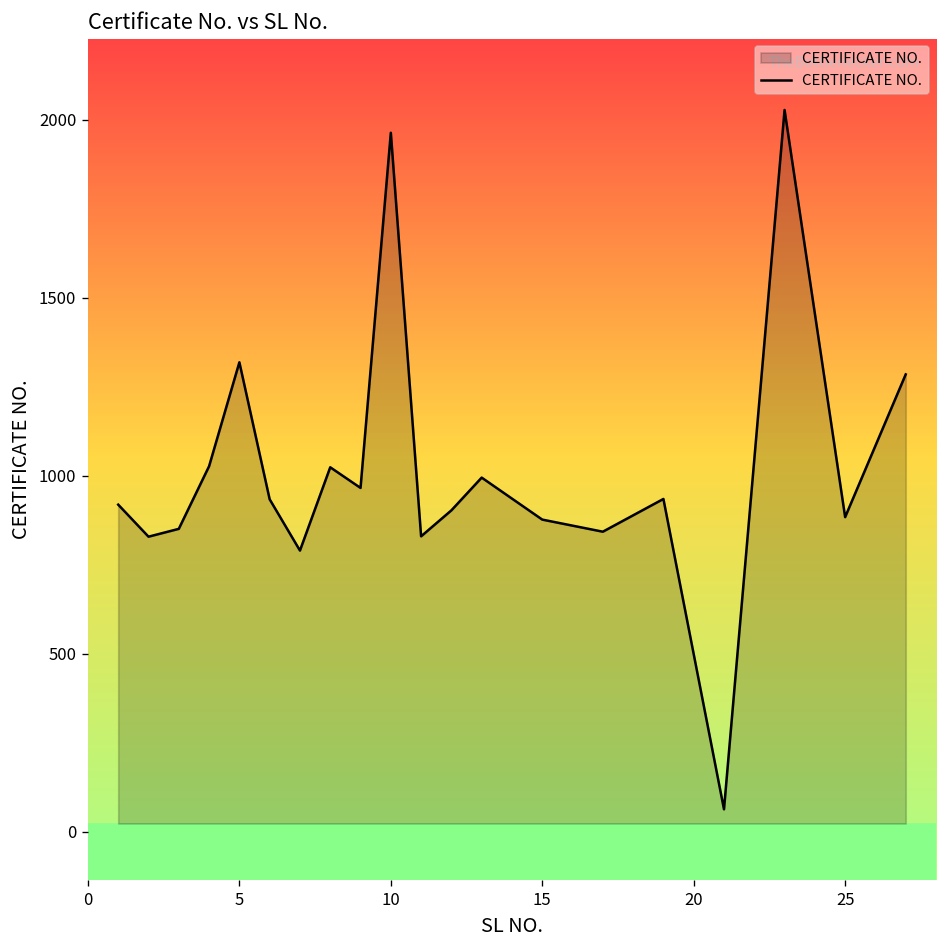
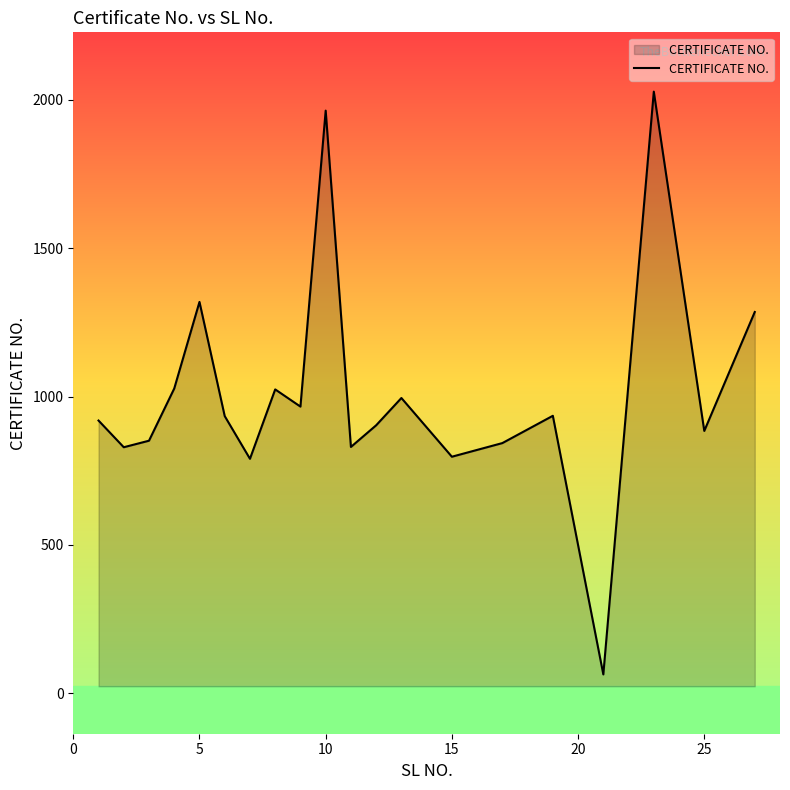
15: 880 -> 800
